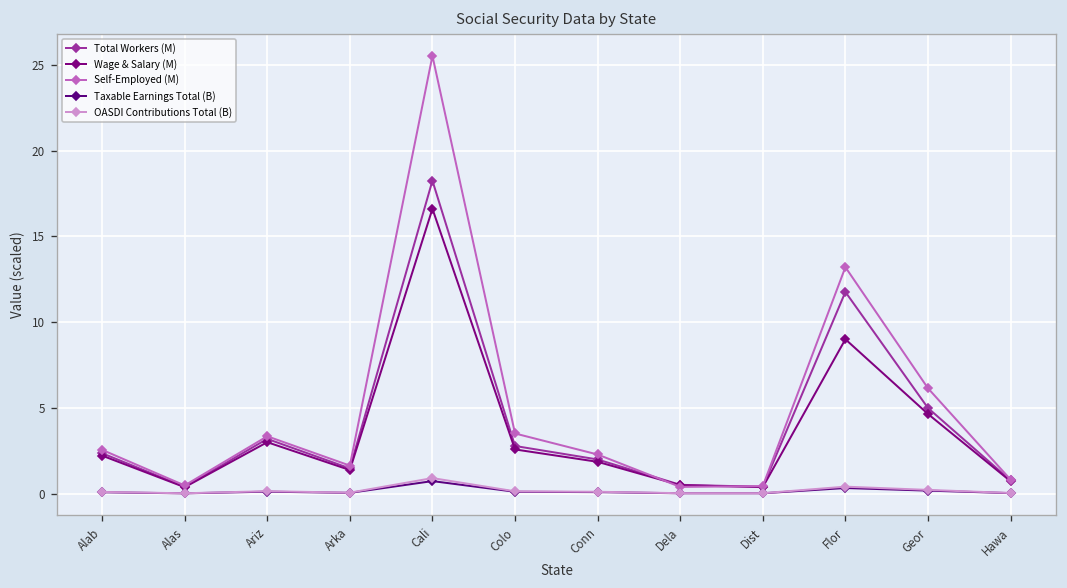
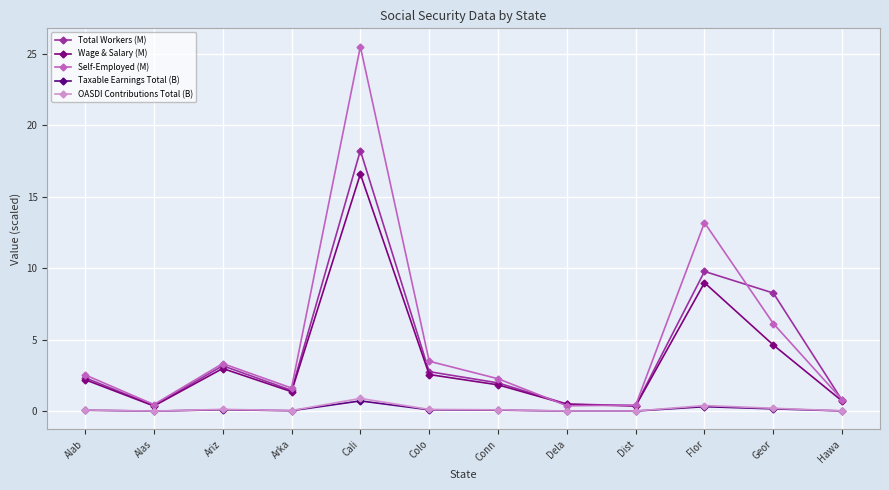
Total Workers (M), Flor: 11.8 -> 9.8
Total Workers (M), Geor: 5.0 -> 8.3
